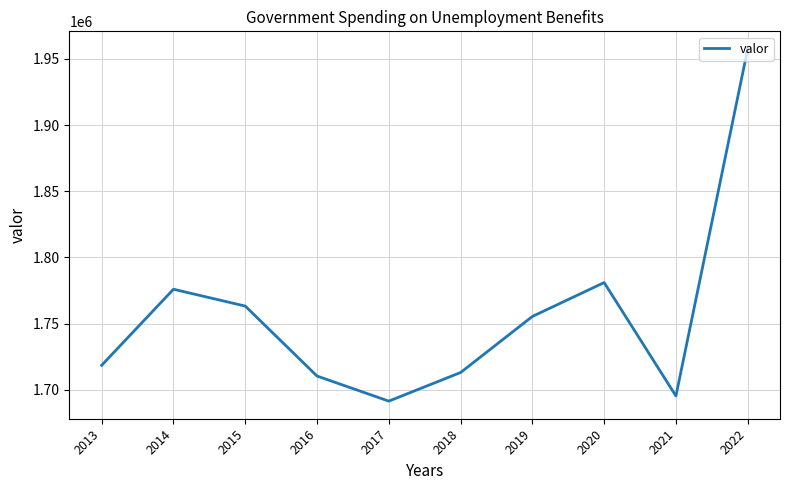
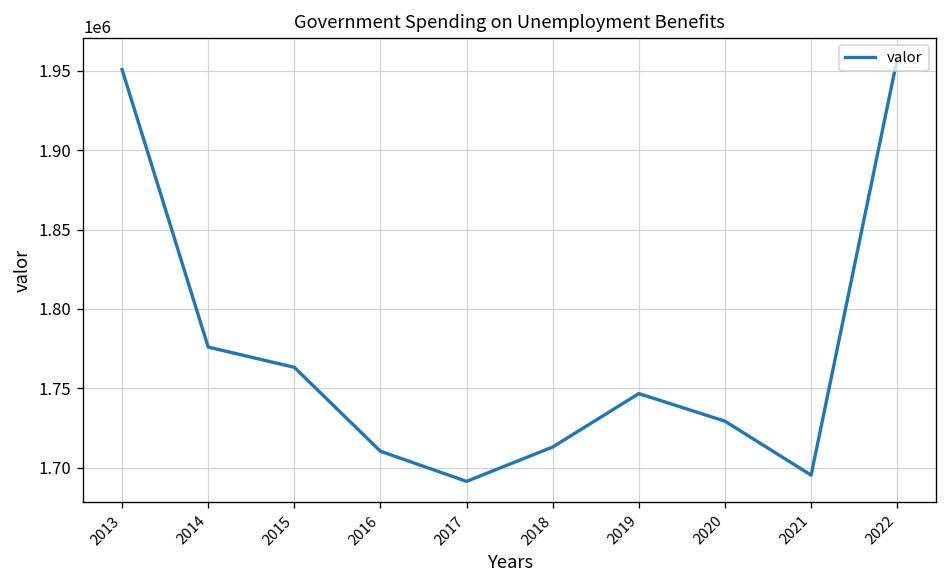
2013: 1719000 -> 1951000
2019: 1755000 -> 1747000
2020: 1781000 -> 1729000
